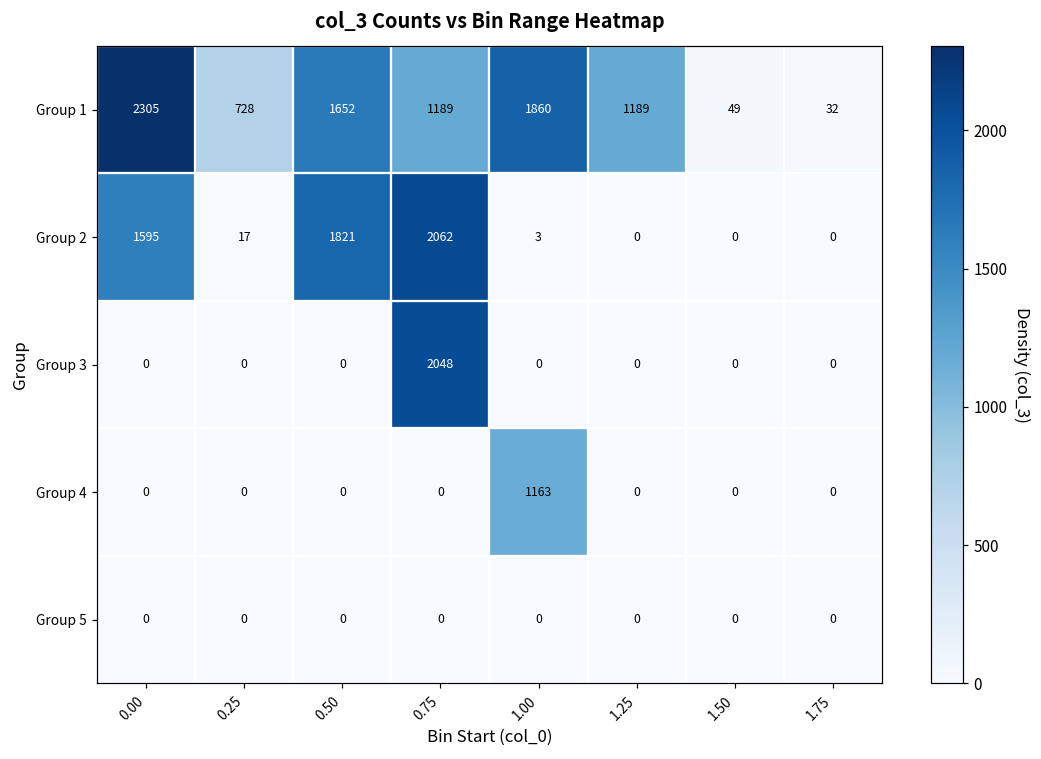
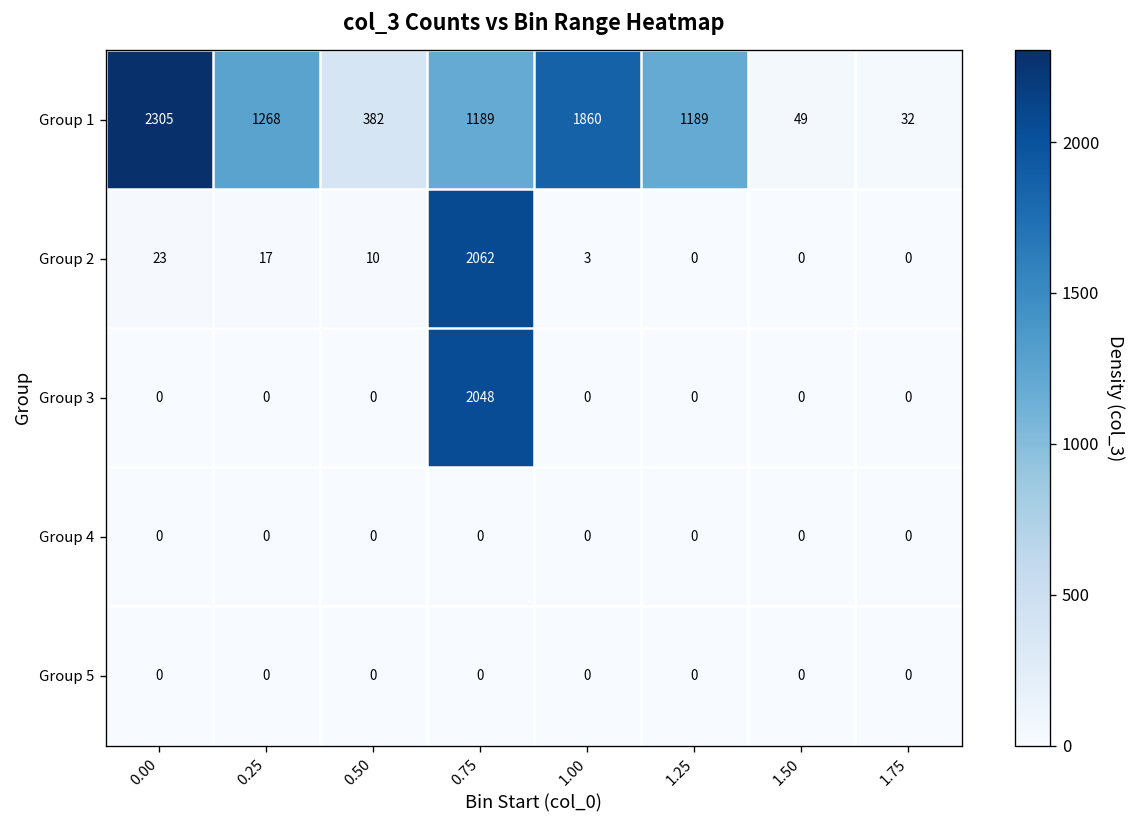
Group 1, 0.25: 728 -> 1268
Group 1, 0.50: 1652 -> 382
Group 2, 0.00: 1595 -> 23
Group 2, 0.50: 1821 -> 10
Group 4, 1.00: 1163 -> 0
